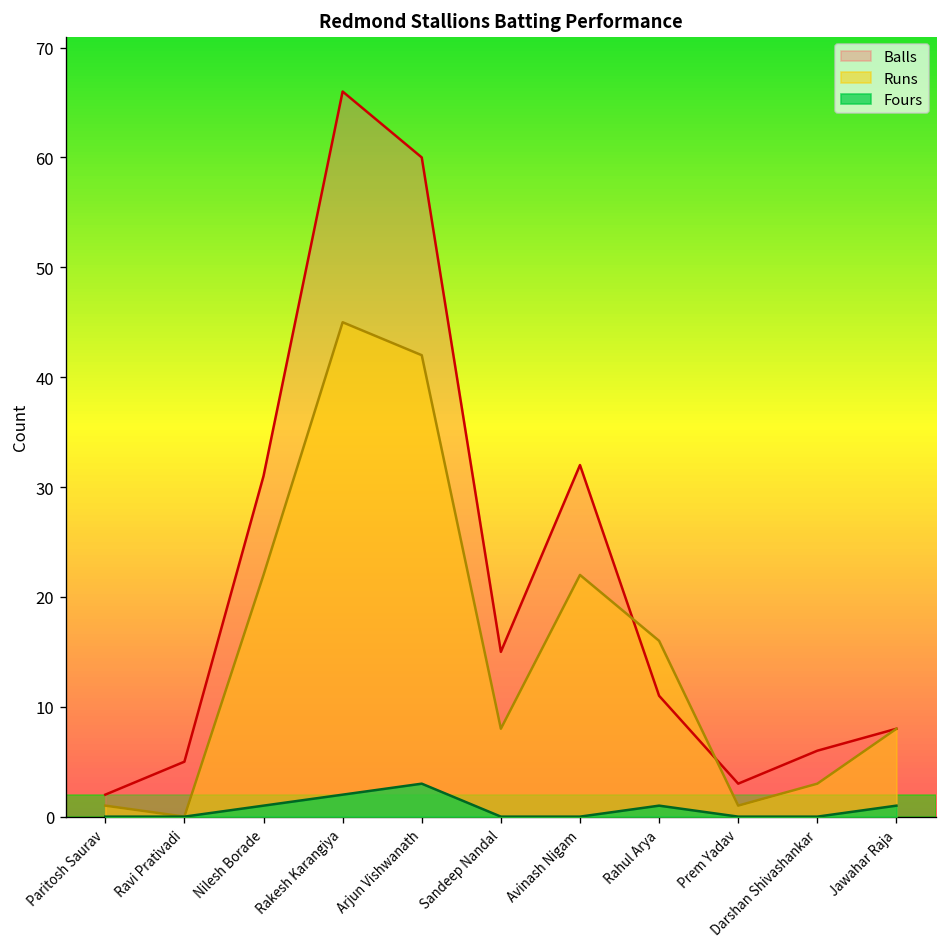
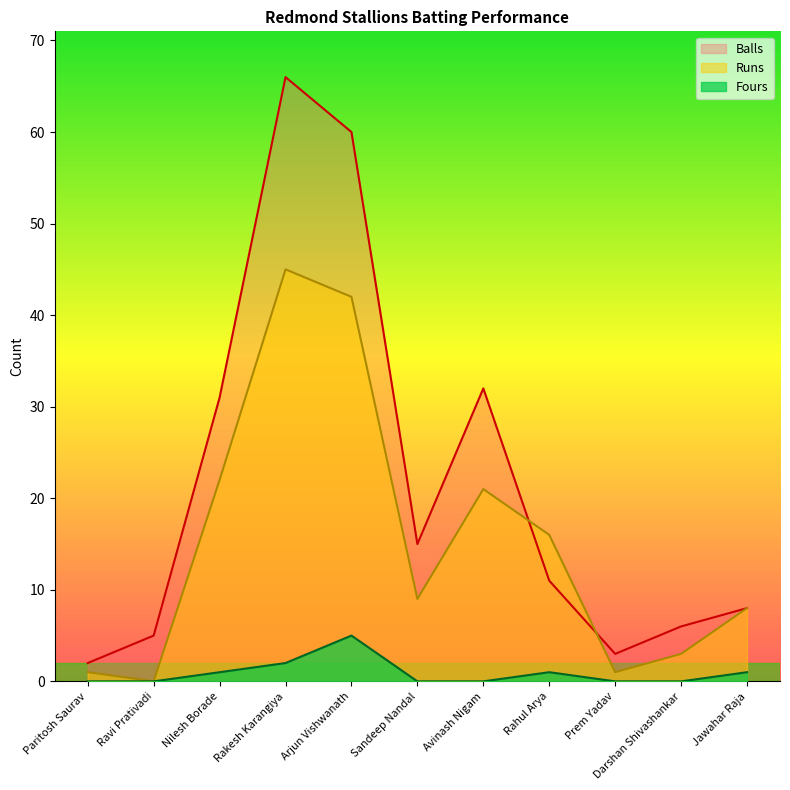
Fours, Arjun Vishwanath: 3 -> 5
Runs, Sandeep Nandal: 8 -> 9
Runs, Avinash Nigam: 22 -> 21
